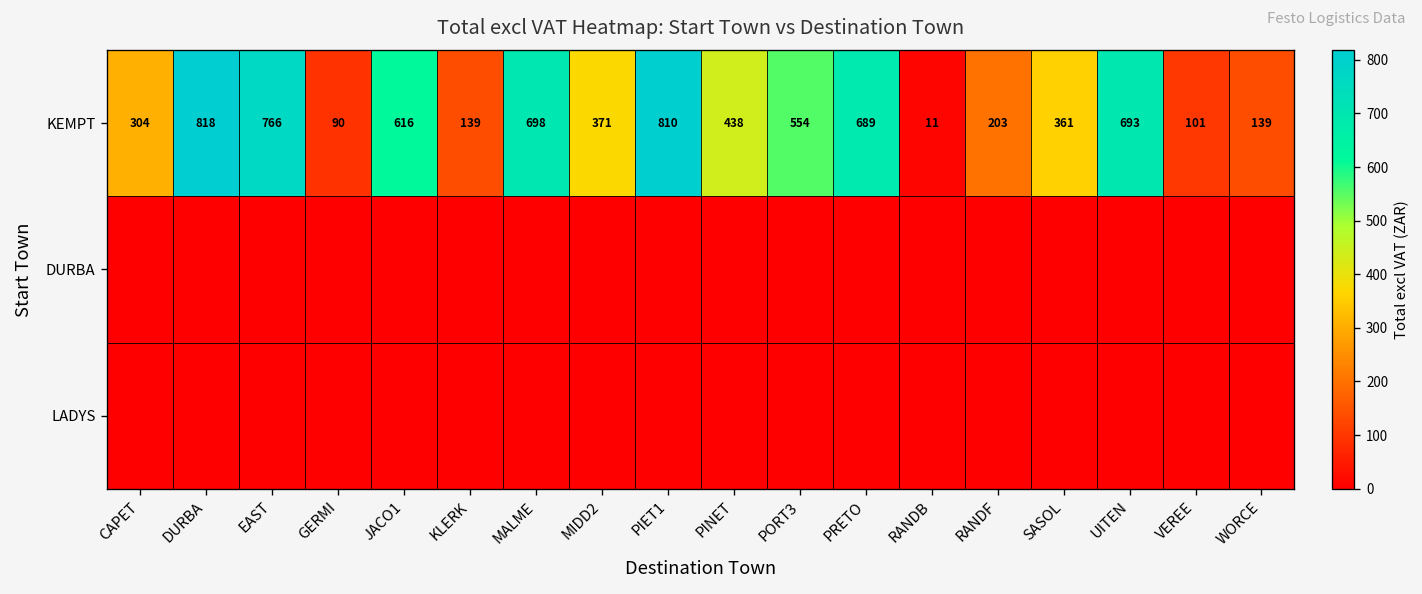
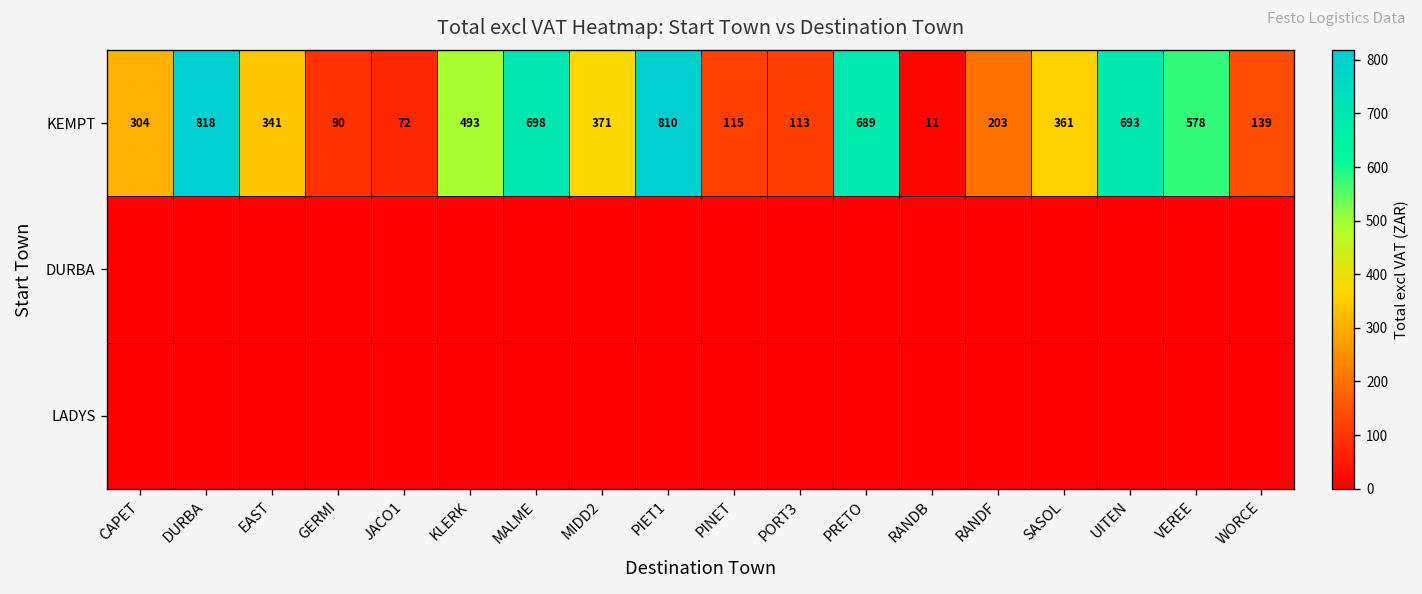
KEMPT, EAST: 766 -> 341
KEMPT, JACO1: 616 -> 72
KEMPT, KLERK: 139 -> 493
KEMPT, PINET: 438 -> 115
KEMPT, PORT3: 554 -> 113
KEMPT, VEREE: 101 -> 578
